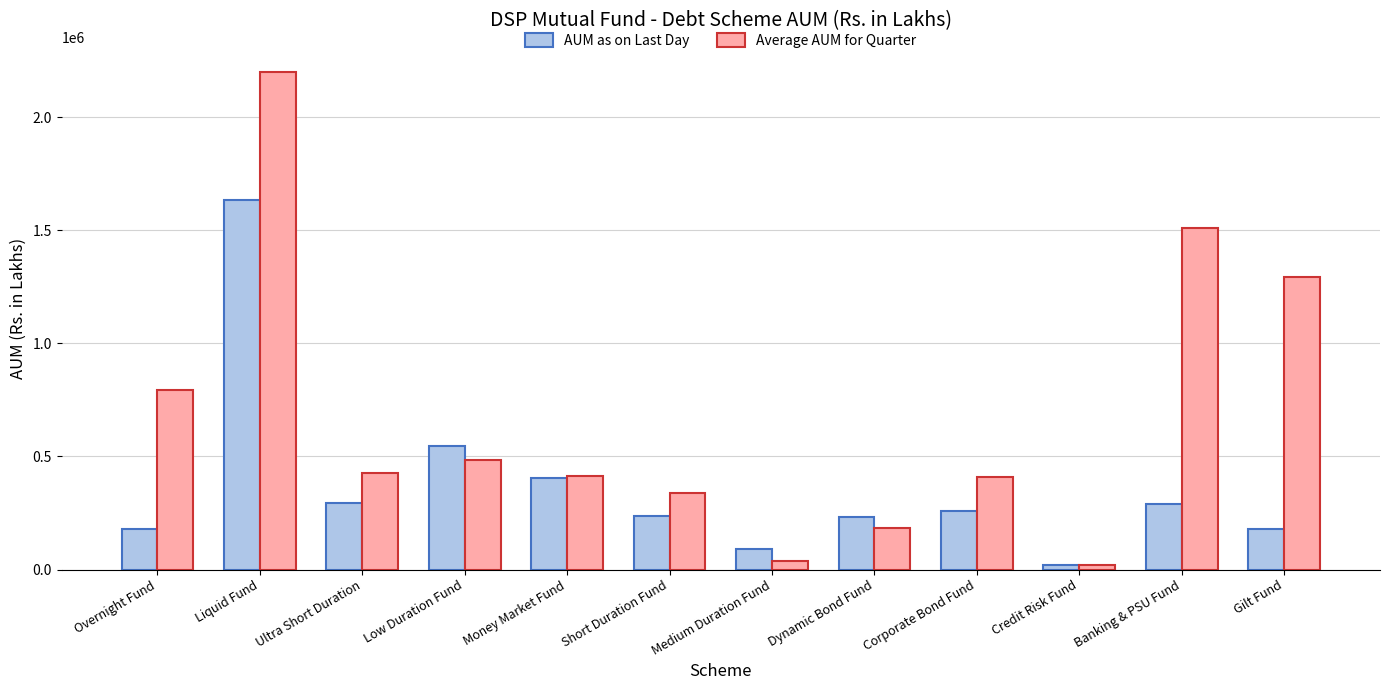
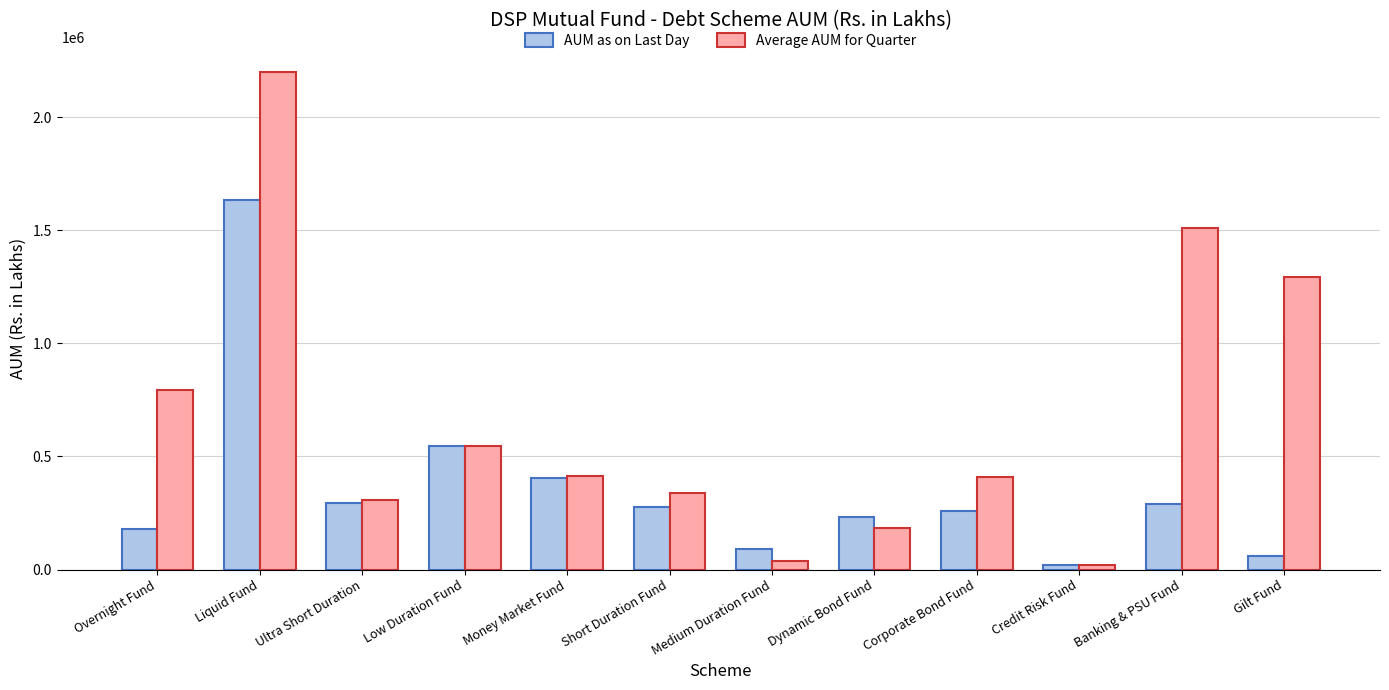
Average AUM for Quarter, Ultra Short Duration: 430000 -> 310000
Average AUM for Quarter, Low Duration Fund: 490000 -> 540000
AUM as on Last Day, Short Duration Fund: 240000 -> 270000
AUM as on Last Day, Gilt Fund: 180000 -> 60000
